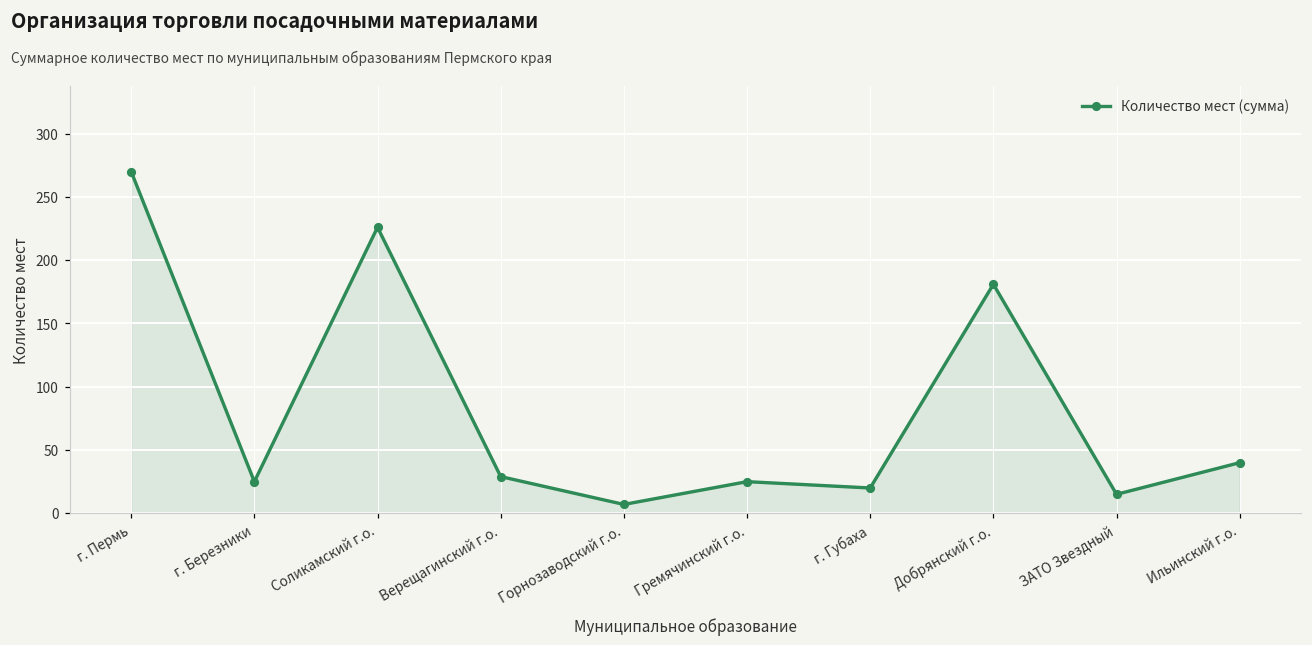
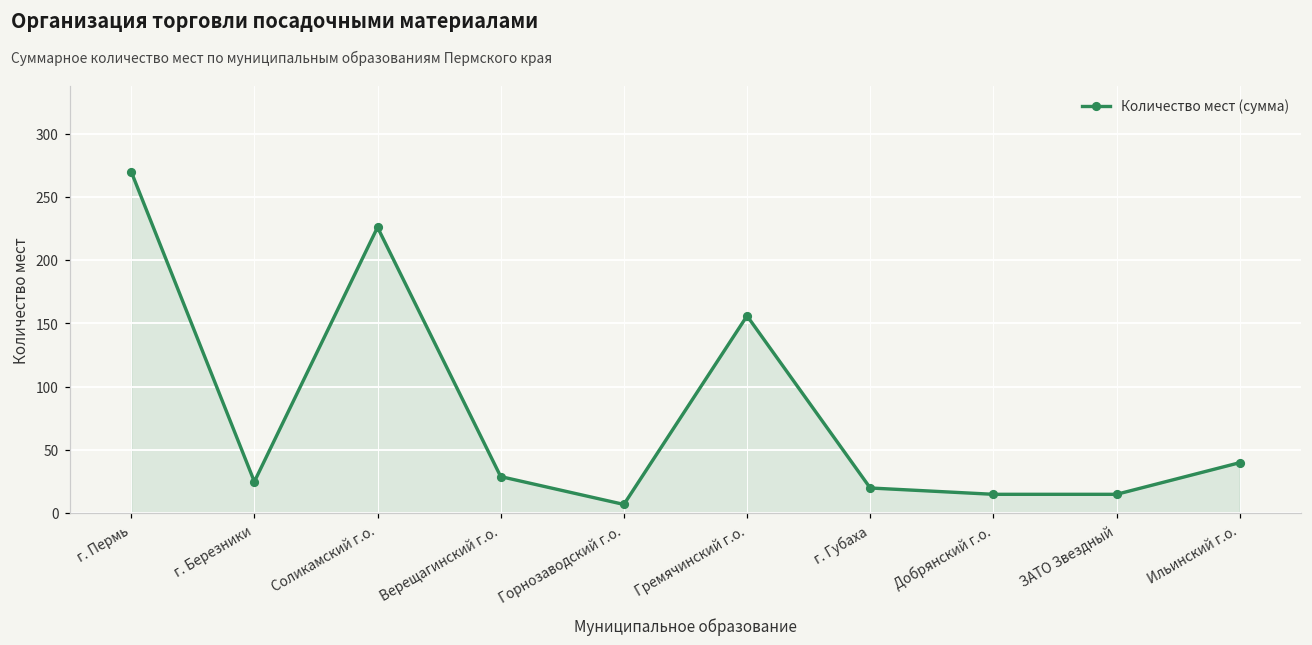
Гремячинский г.о.: 25 -> 156
Добрянский г.о.: 181 -> 15
